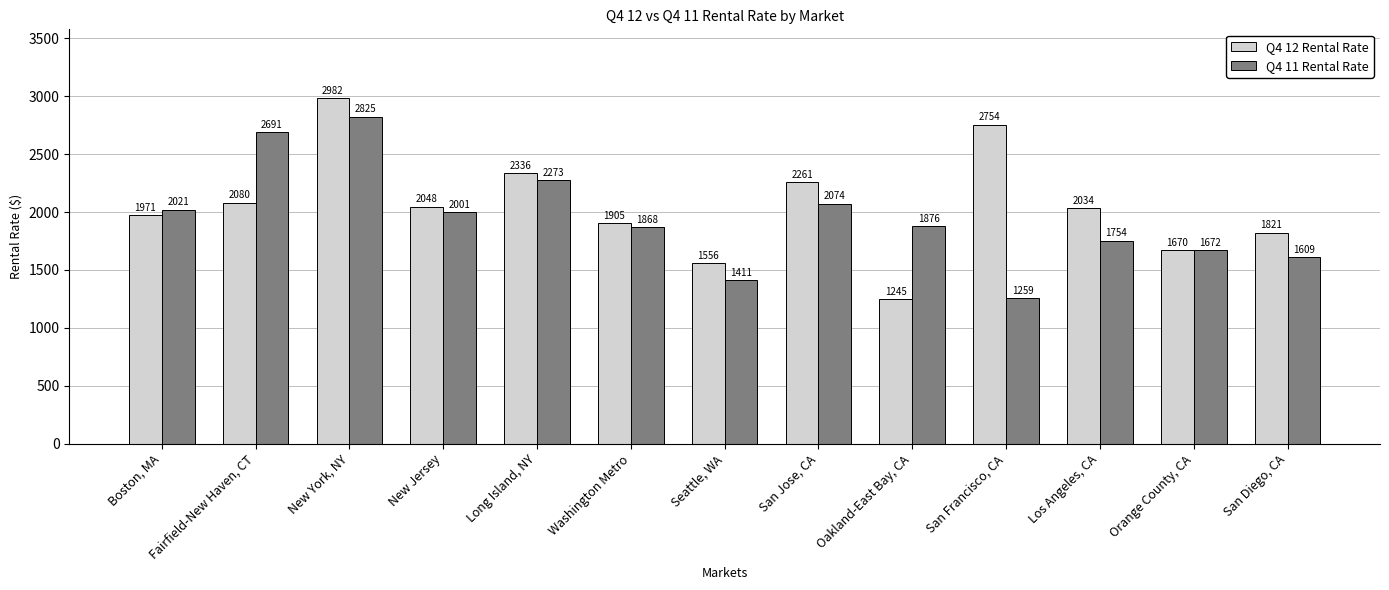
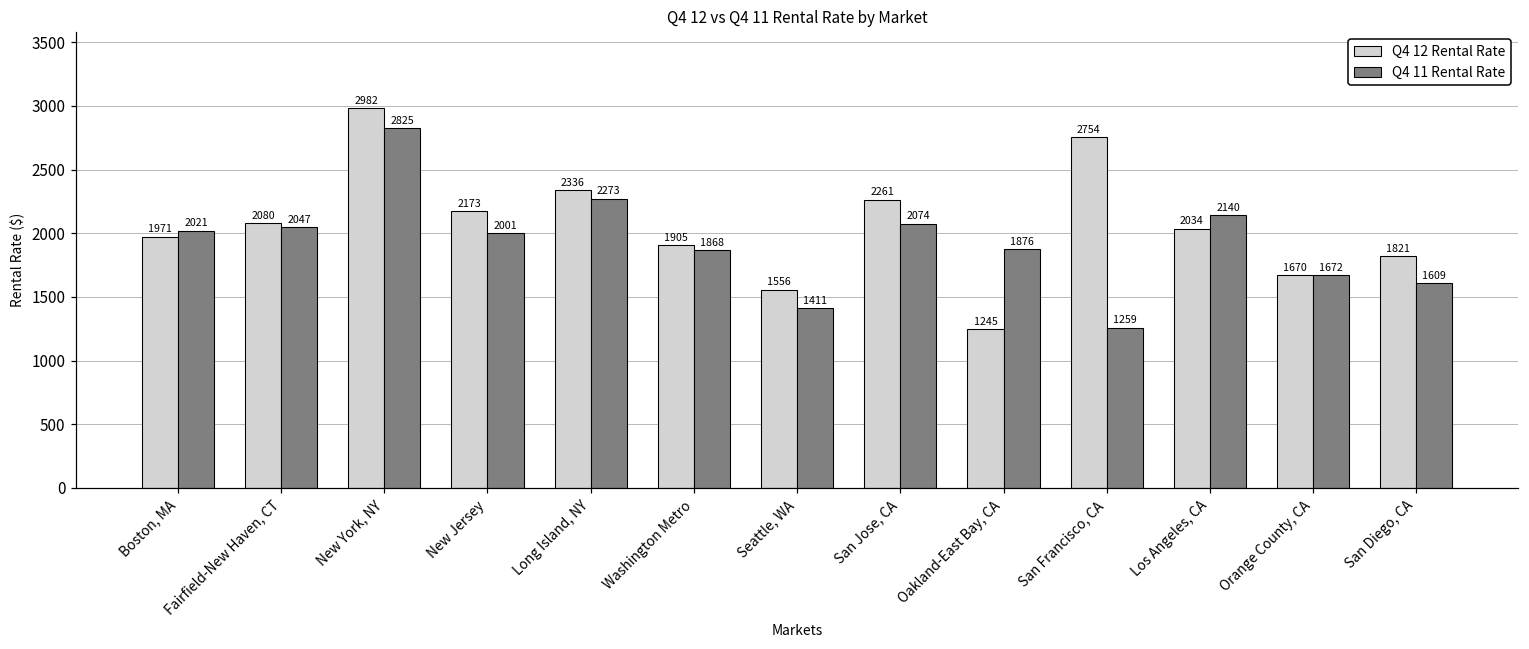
Q4 11 Rental Rate, Fairfield-New Haven, CT: 2691 -> 2047
Q4 12 Rental Rate, New Jersey: 2048 -> 2173
Q4 11 Rental Rate, Los Angeles, CA: 1754 -> 2140
